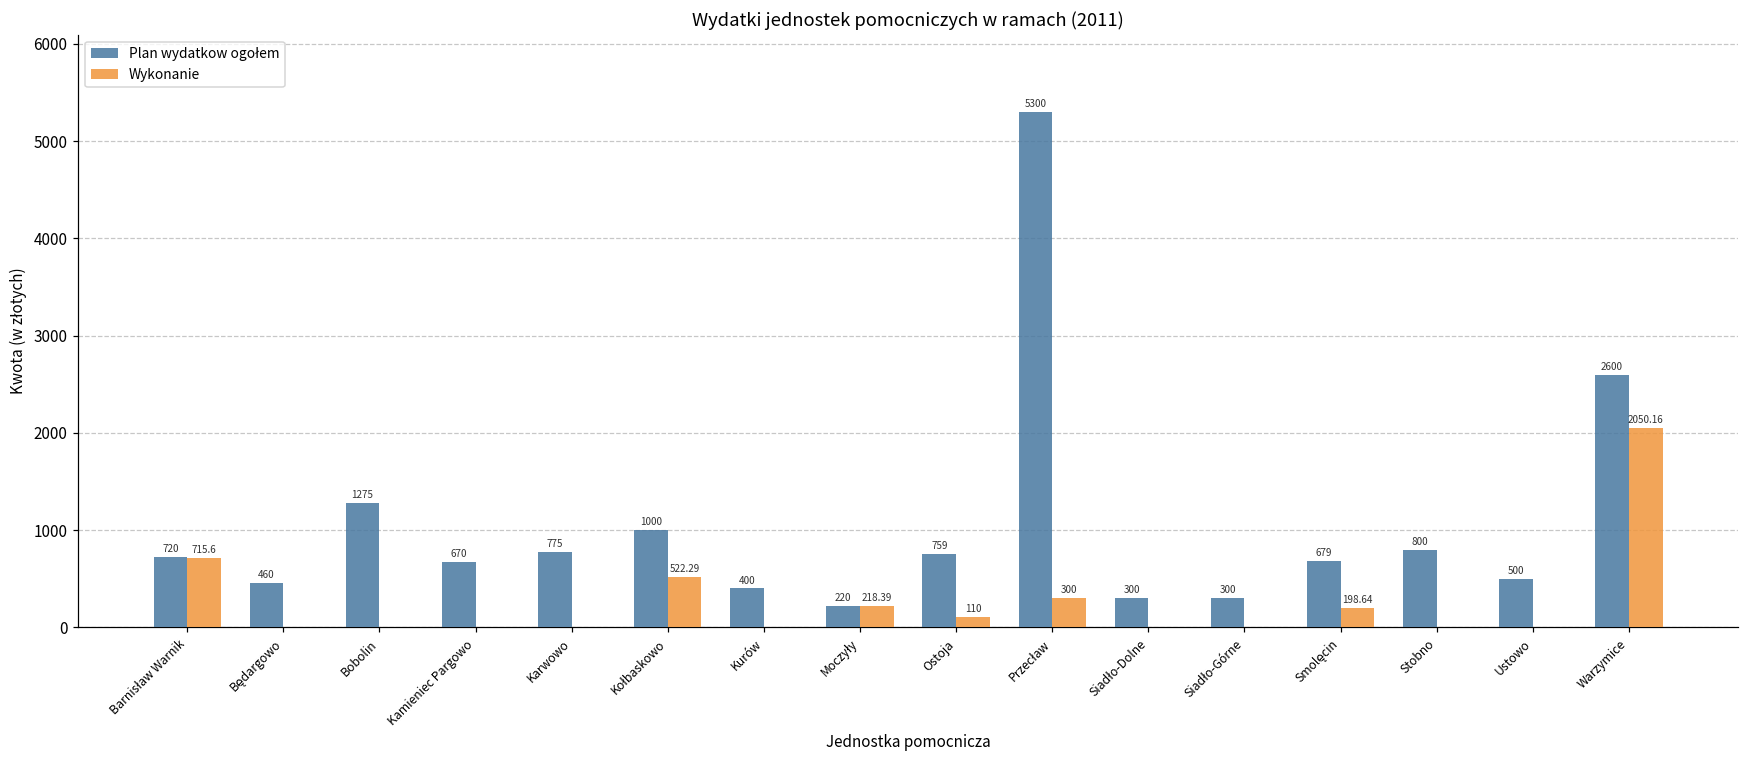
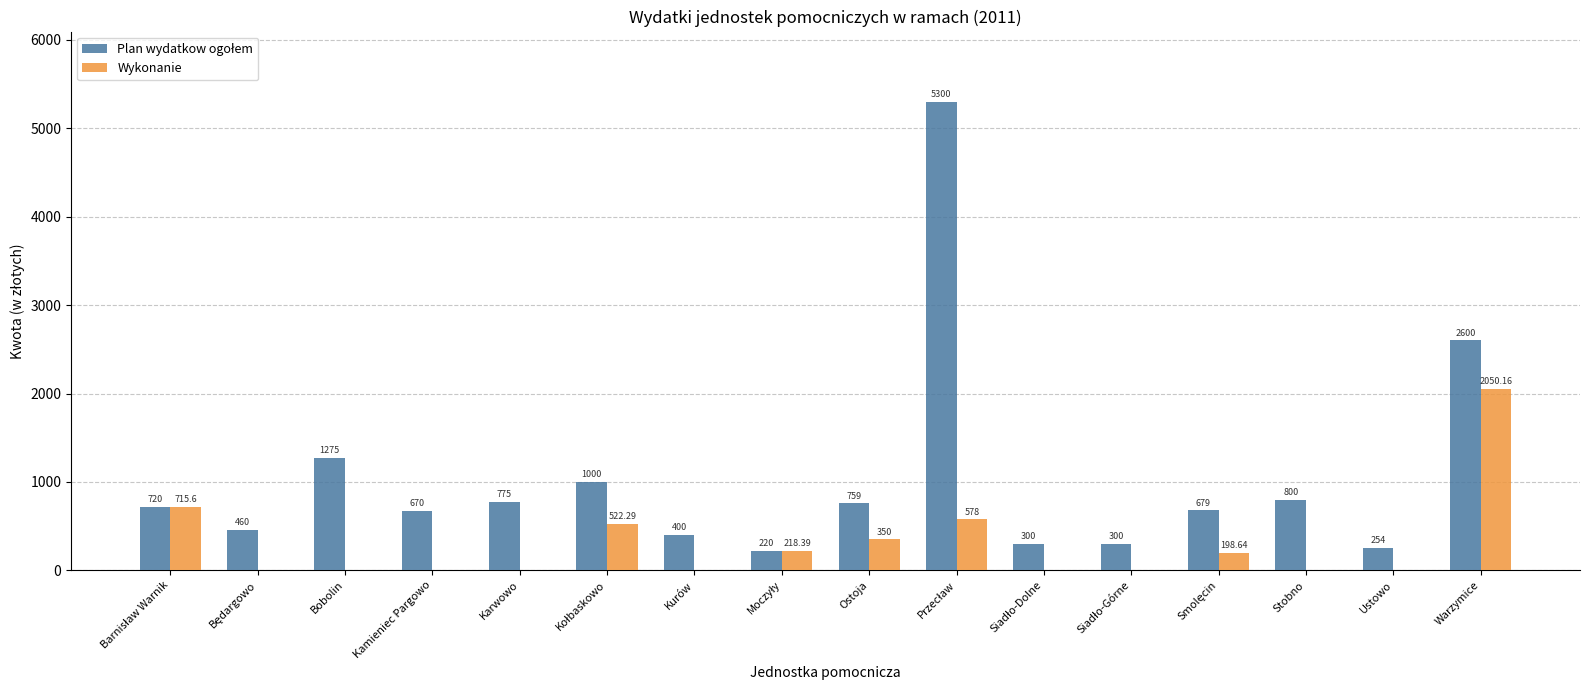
Wykonanie, Ostoja: 110 -> 350
Wykonanie, Przecław: 300 -> 578
Plan wydatkow ogołem, Ustowo: 500 -> 254
